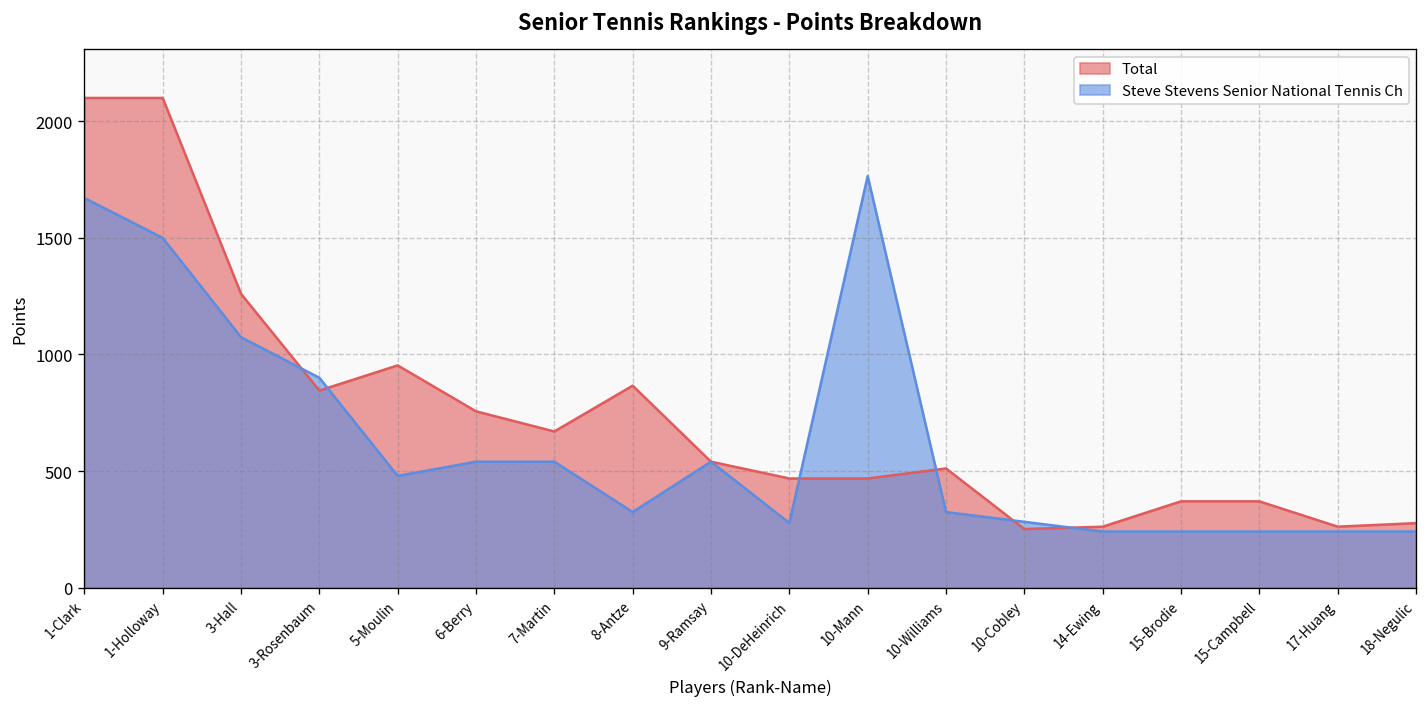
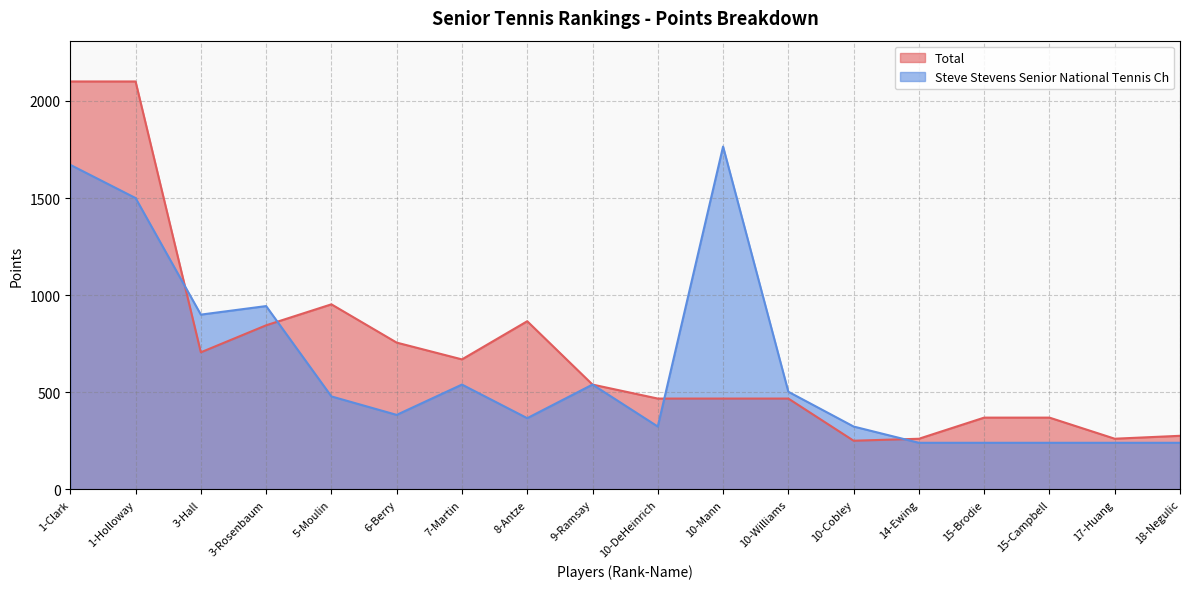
Total, 3-Hall: 1260 -> 710
Steve Stevens Senior National Tennis Ch, 3-Hall: 1070 -> 900
Steve Stevens Senior National Tennis Ch, 3-Rosenbaum: 900 -> 940
Steve Stevens Senior National Tennis Ch, 6-Berry: 540 -> 380
Steve Stevens Senior National Tennis Ch, 8-Antze: 320 -> 370
Steve Stevens Senior National Tennis Ch, 10-DeHeinrich: 280 -> 320
Total, 10-Williams: 510 -> 470
Steve Stevens Senior National Tennis Ch, 10-Williams: 320 -> 500
Steve Stevens Senior National Tennis Ch, 10-Cobley: 280 -> 320
